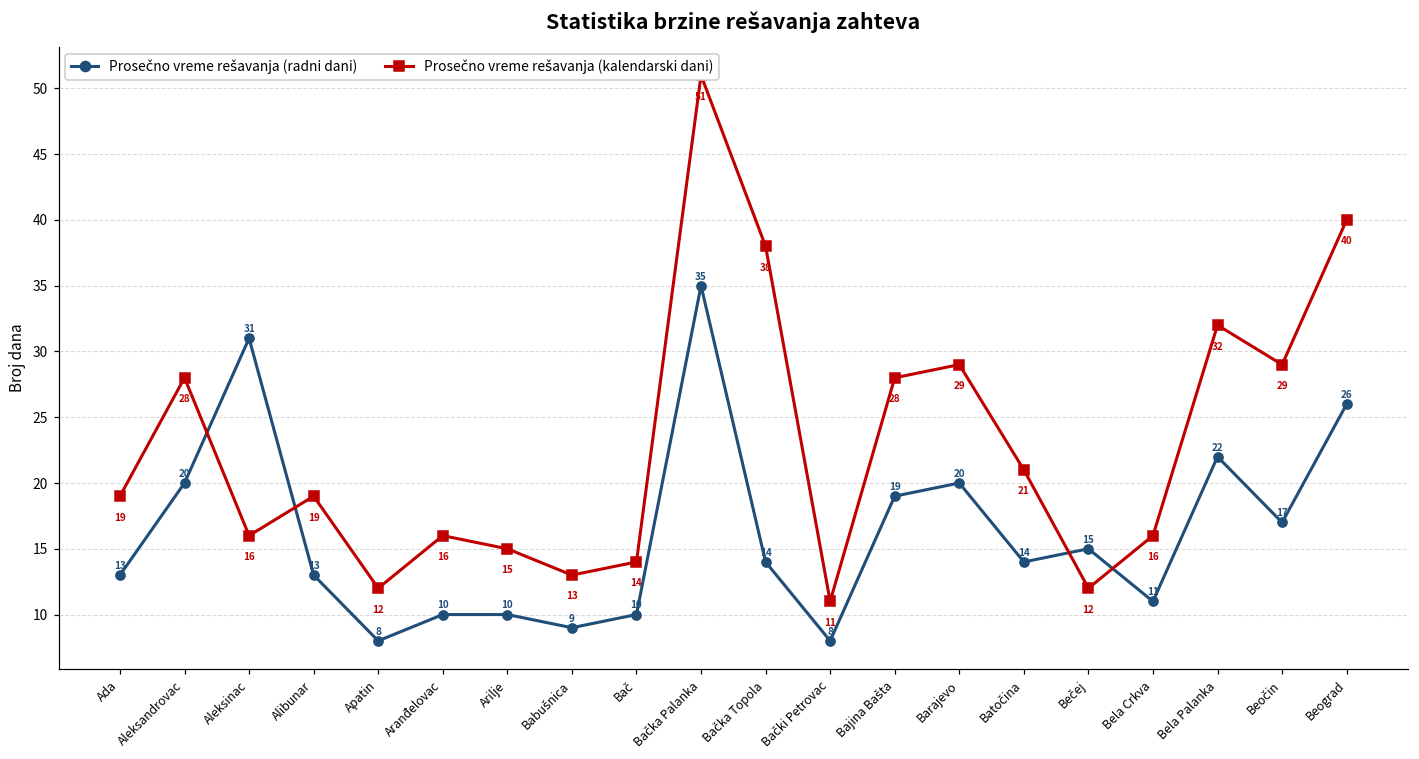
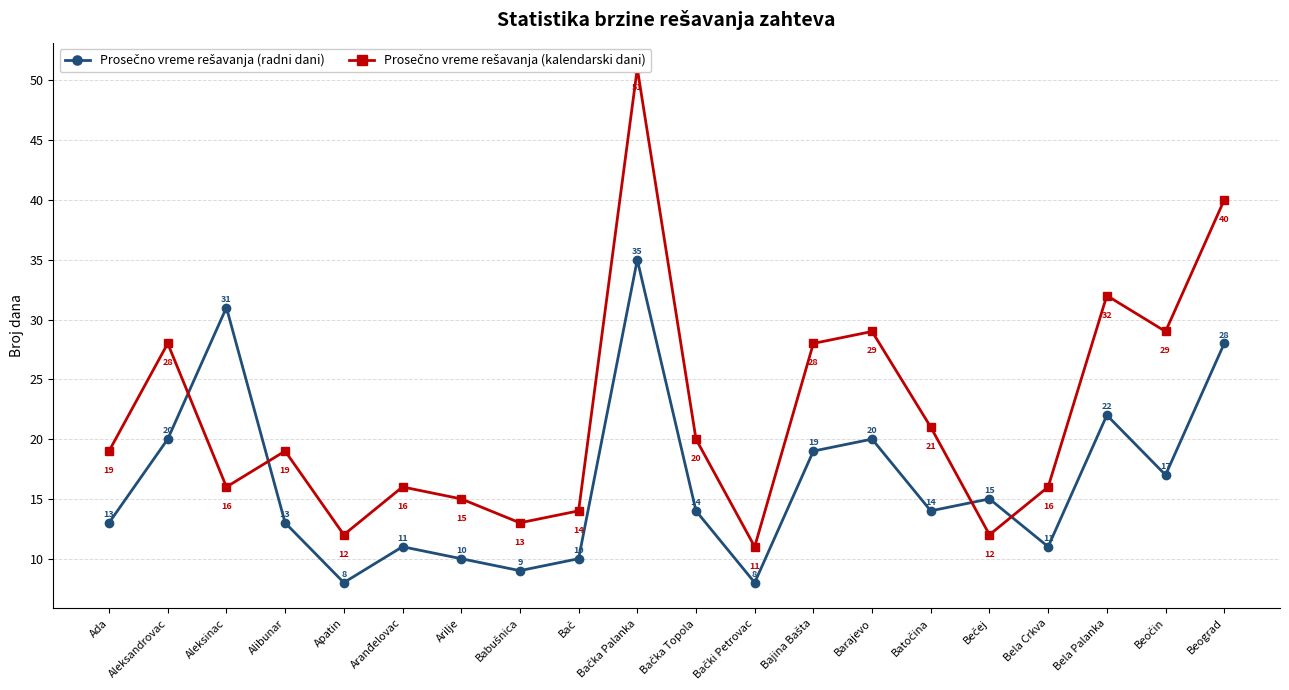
Prosečno vreme rešavanja (radni dani), Aranđelovac: 10 -> 11
Prosečno vreme rešavanja (kalendarski dani), Bačka Topola: 38 -> 20
Prosečno vreme rešavanja (radni dani), Beograd: 26 -> 28
